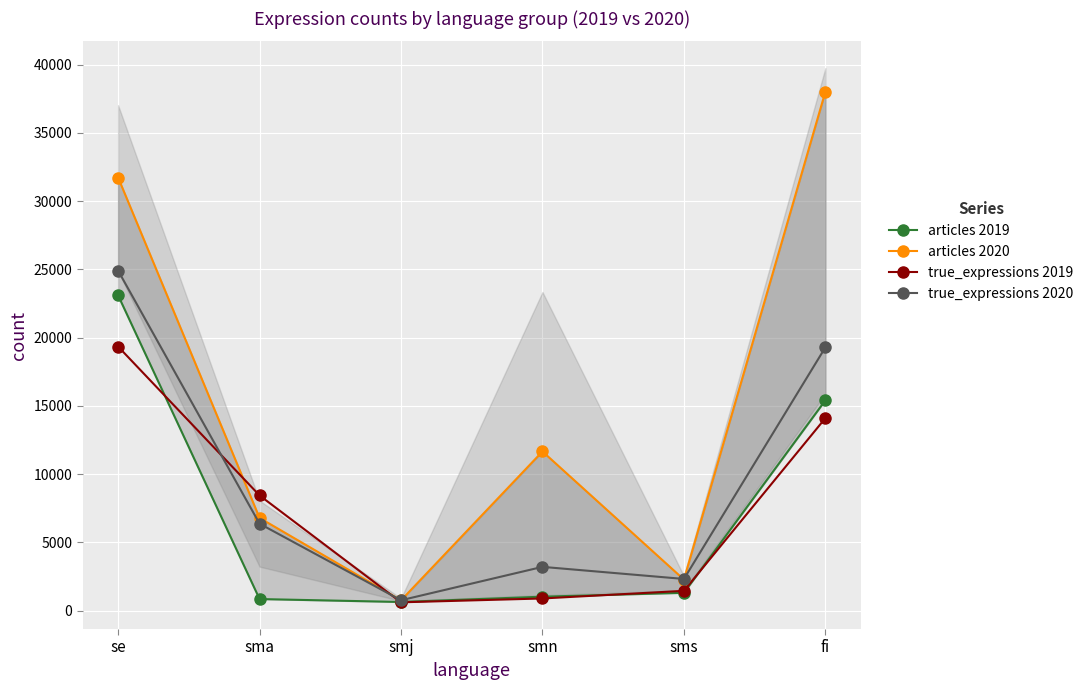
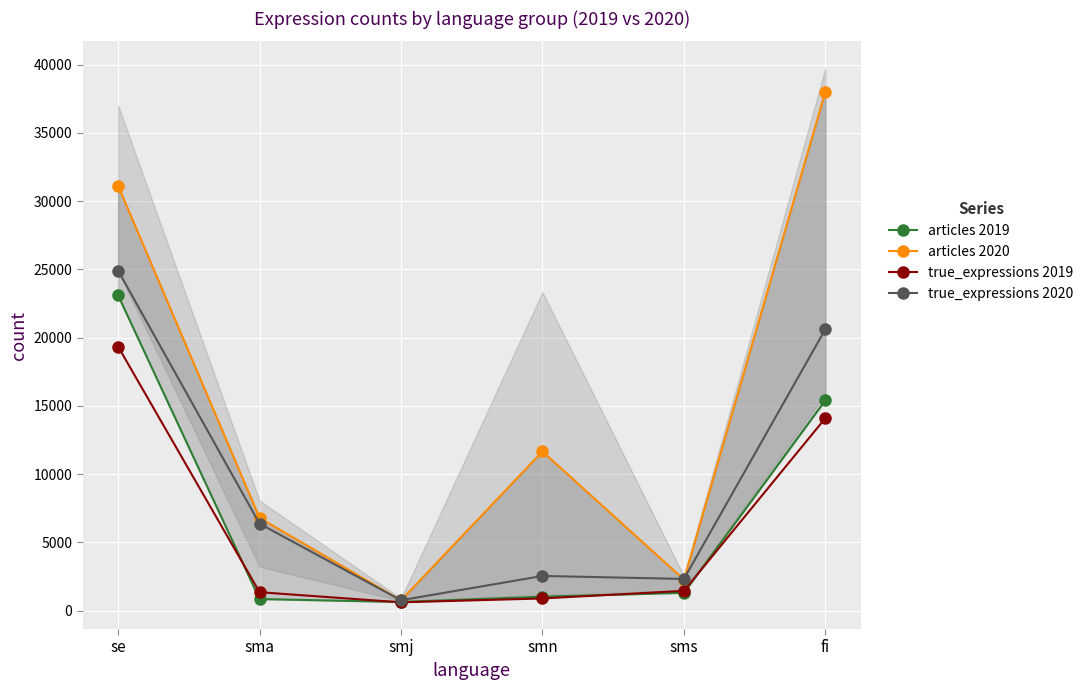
articles 2020, se: 31700 -> 31100
true_expressions 2019, sma: 8400 -> 1300
true_expressions 2020, smn: 3200 -> 2500
true_expressions 2020, fi: 19300 -> 20600
